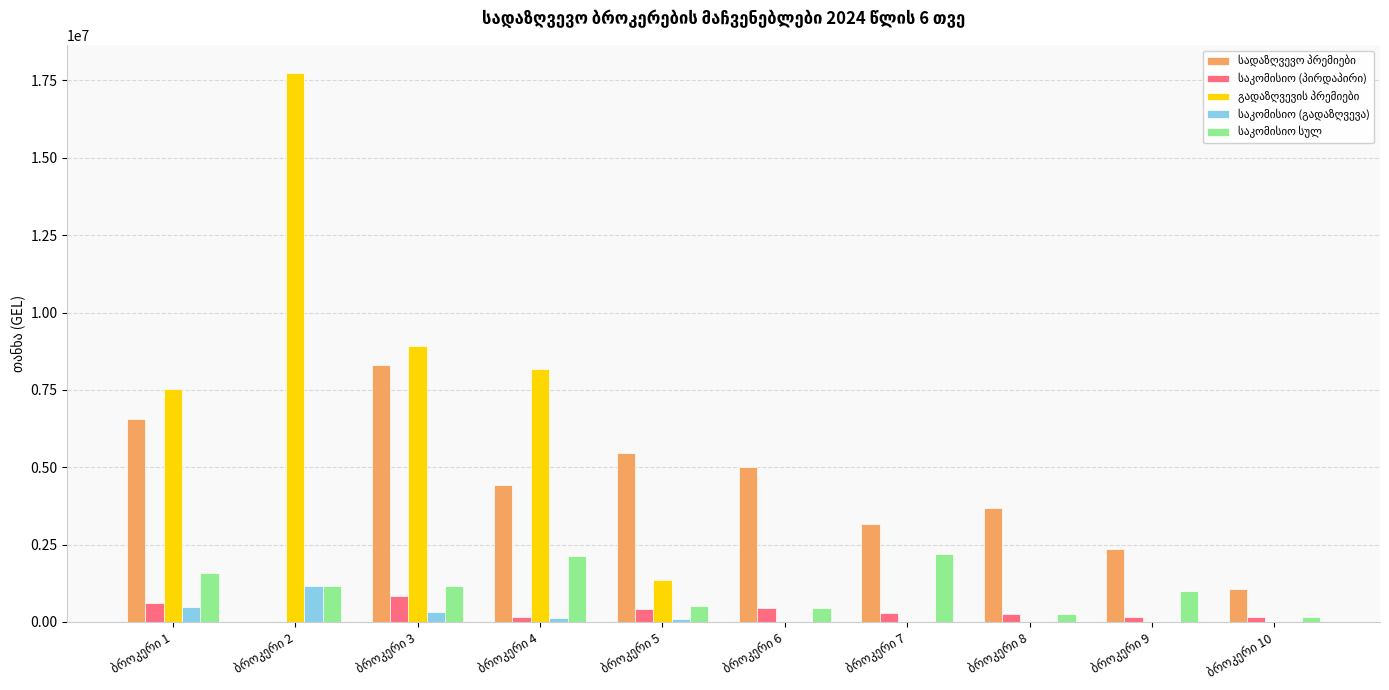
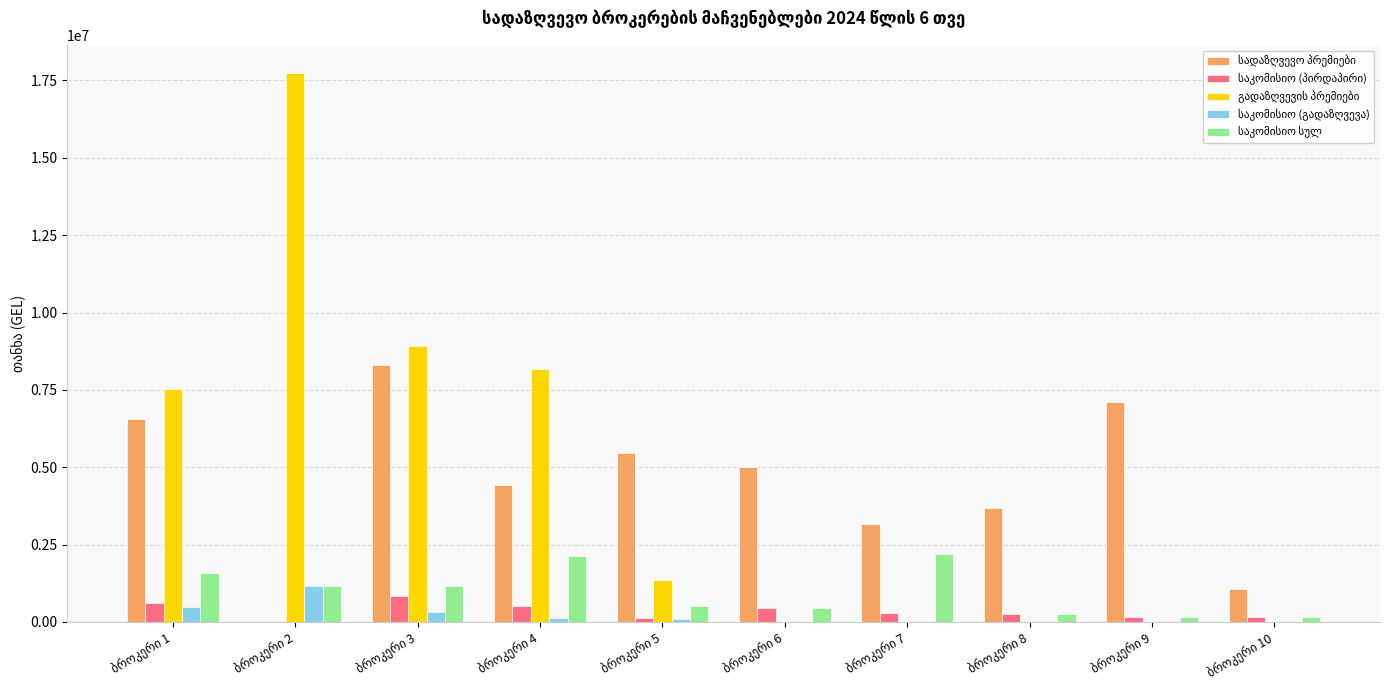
საკომისიო (პირდაპირი), ბროკერი 4: 200000 -> 500000
საკომისიო (პირდაპირი), ბროკერი 5: 400000 -> 100000
სადაზღვევო პრემიები, ბროკერი 9: 2400000 -> 7100000
საკომისიო სულ, ბროკერი 9: 1000000 -> 200000
